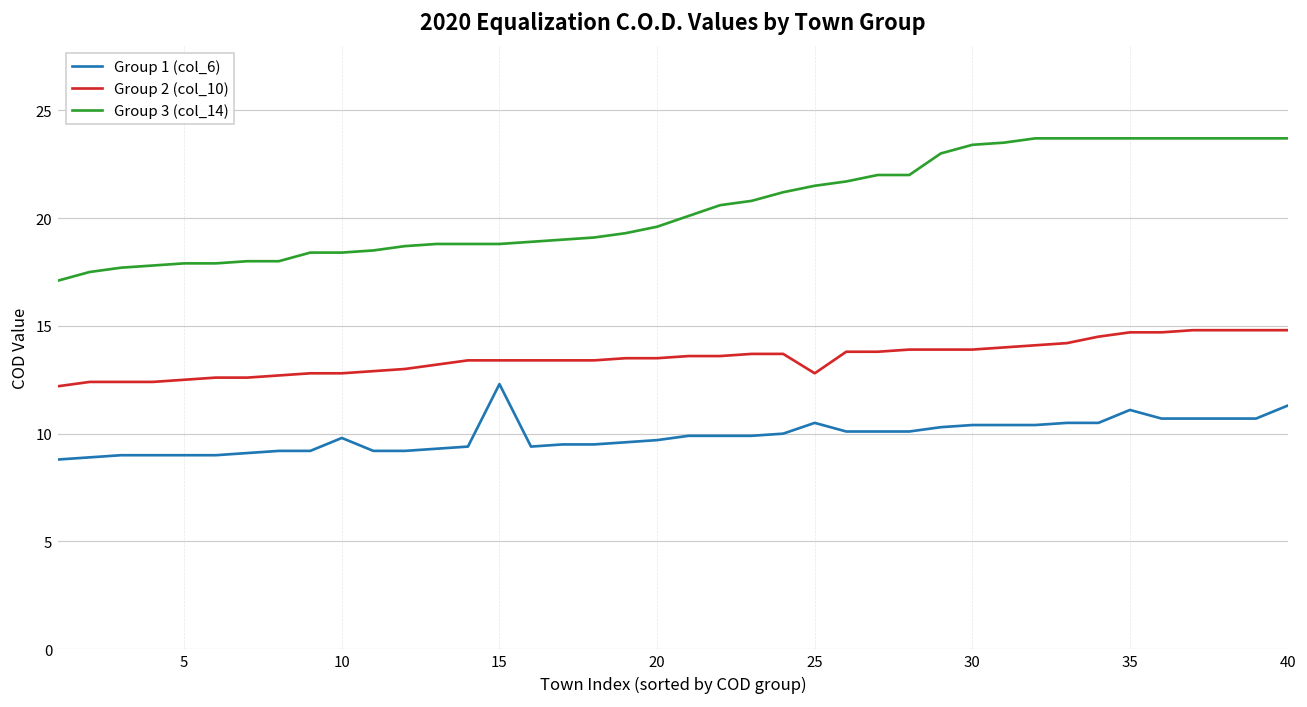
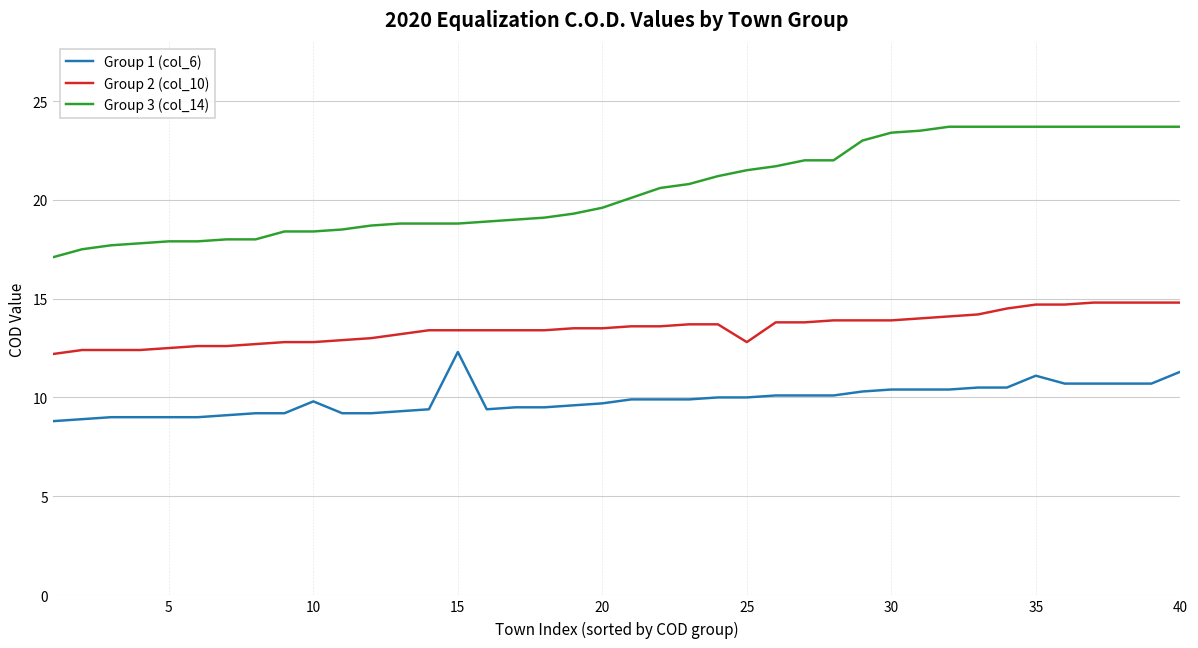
Group 1 (col_6), 25: 10.5 -> 10.0
